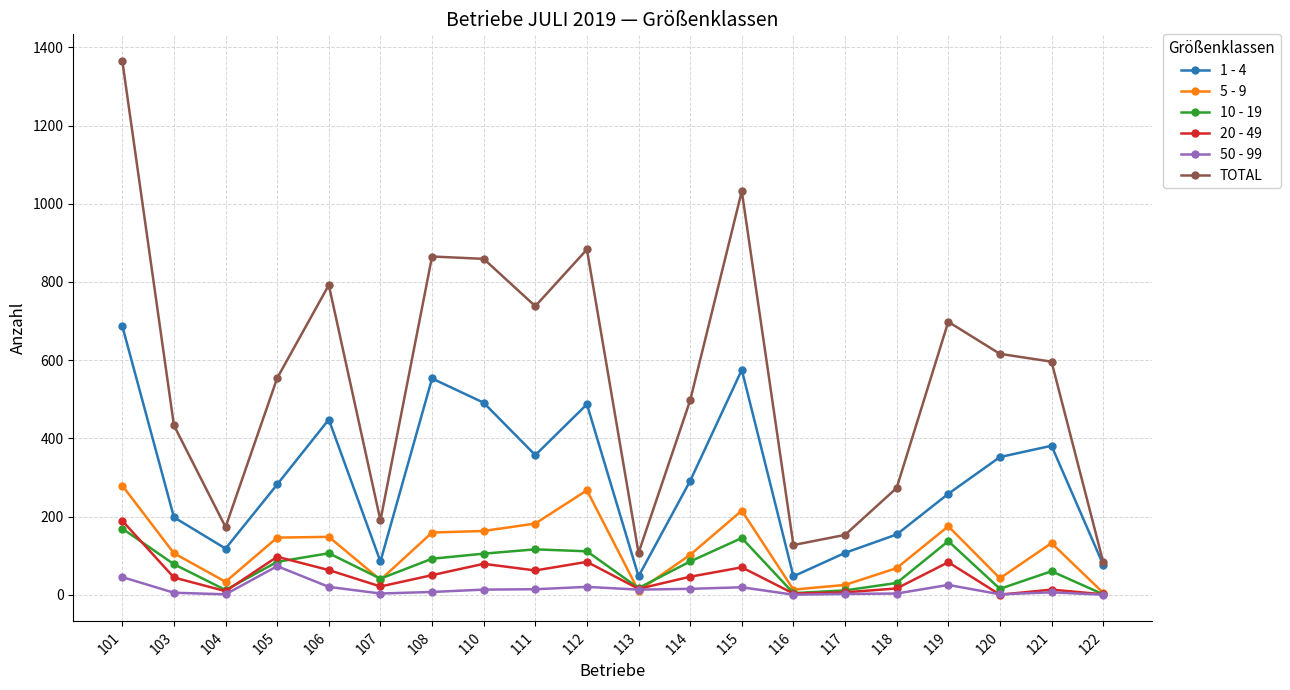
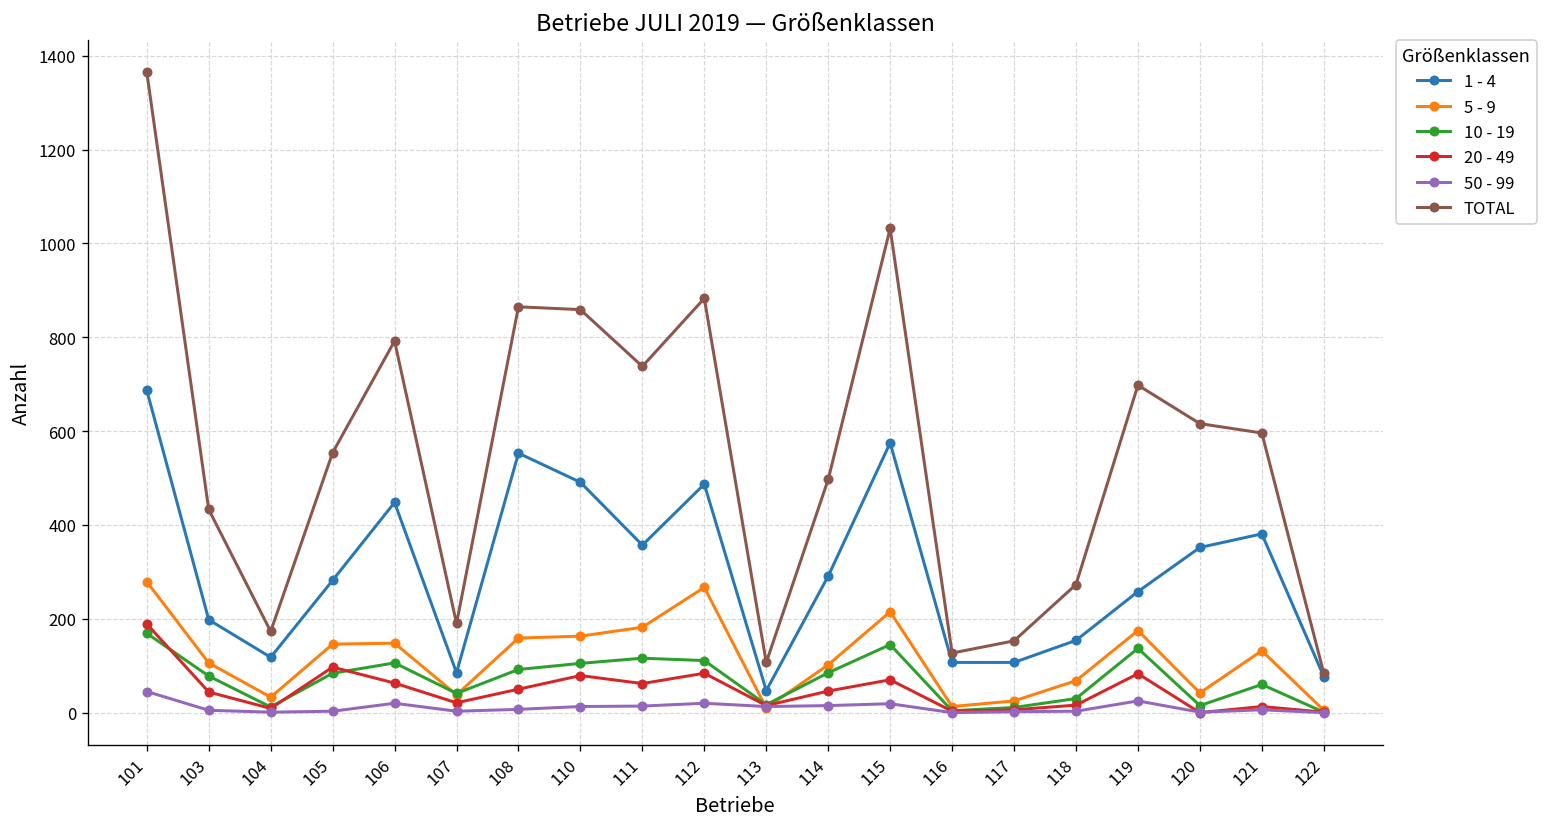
50 - 99, 105: 70 -> 0
1 - 4, 116: 50 -> 110
